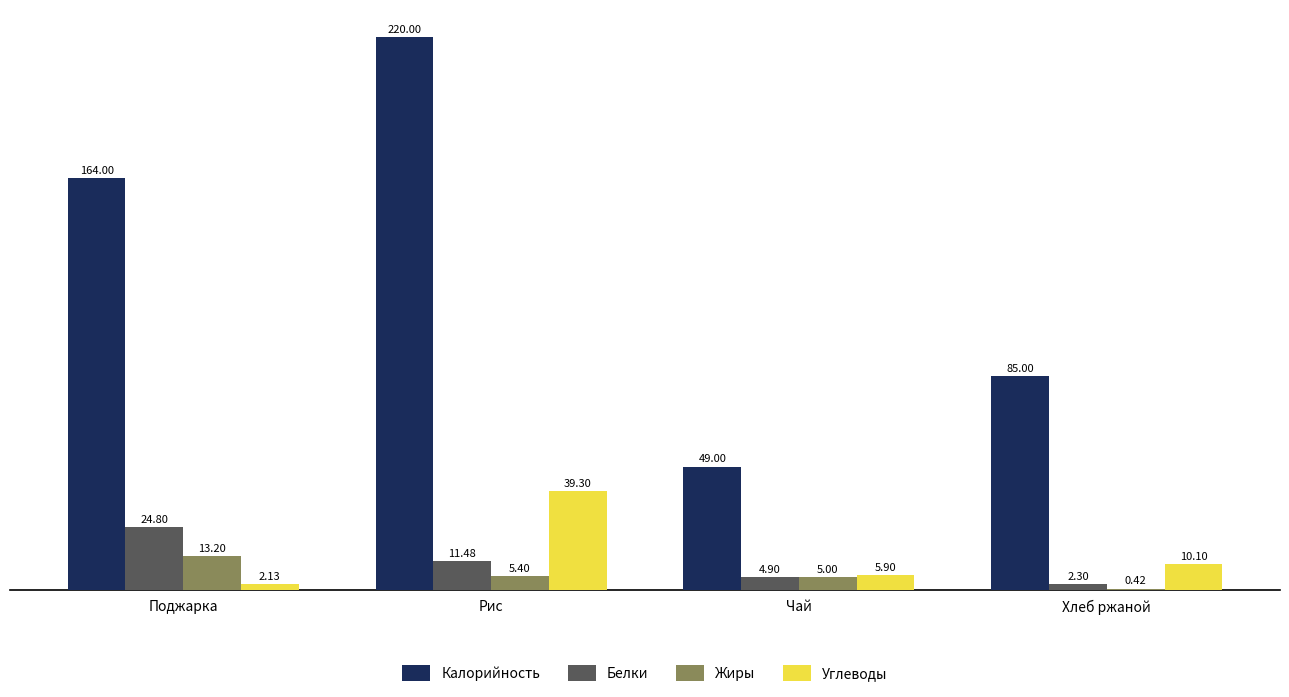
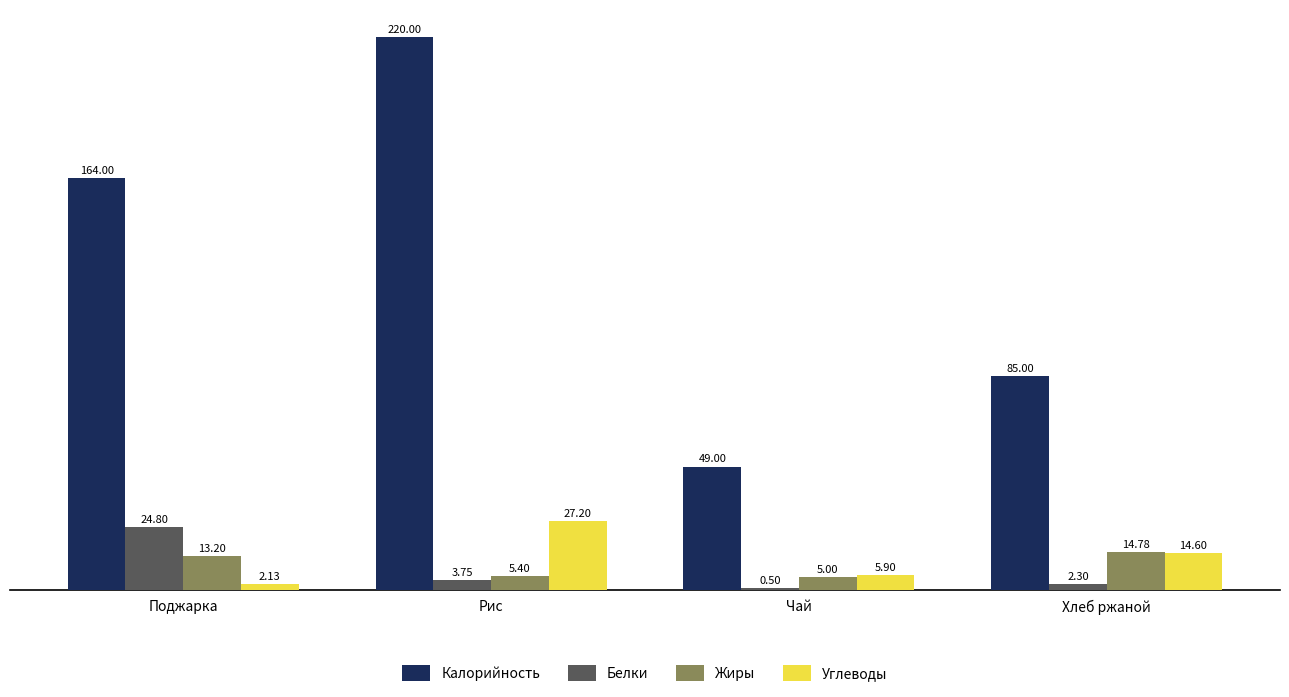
Белки, Рис: 11.48 -> 3.75
Углеводы, Рис: 39.30 -> 27.20
Белки, Чай: 4.90 -> 0.50
Жиры, Хлеб ржаной: 0.42 -> 14.78
Углеводы, Хлеб ржаной: 10.10 -> 14.60
